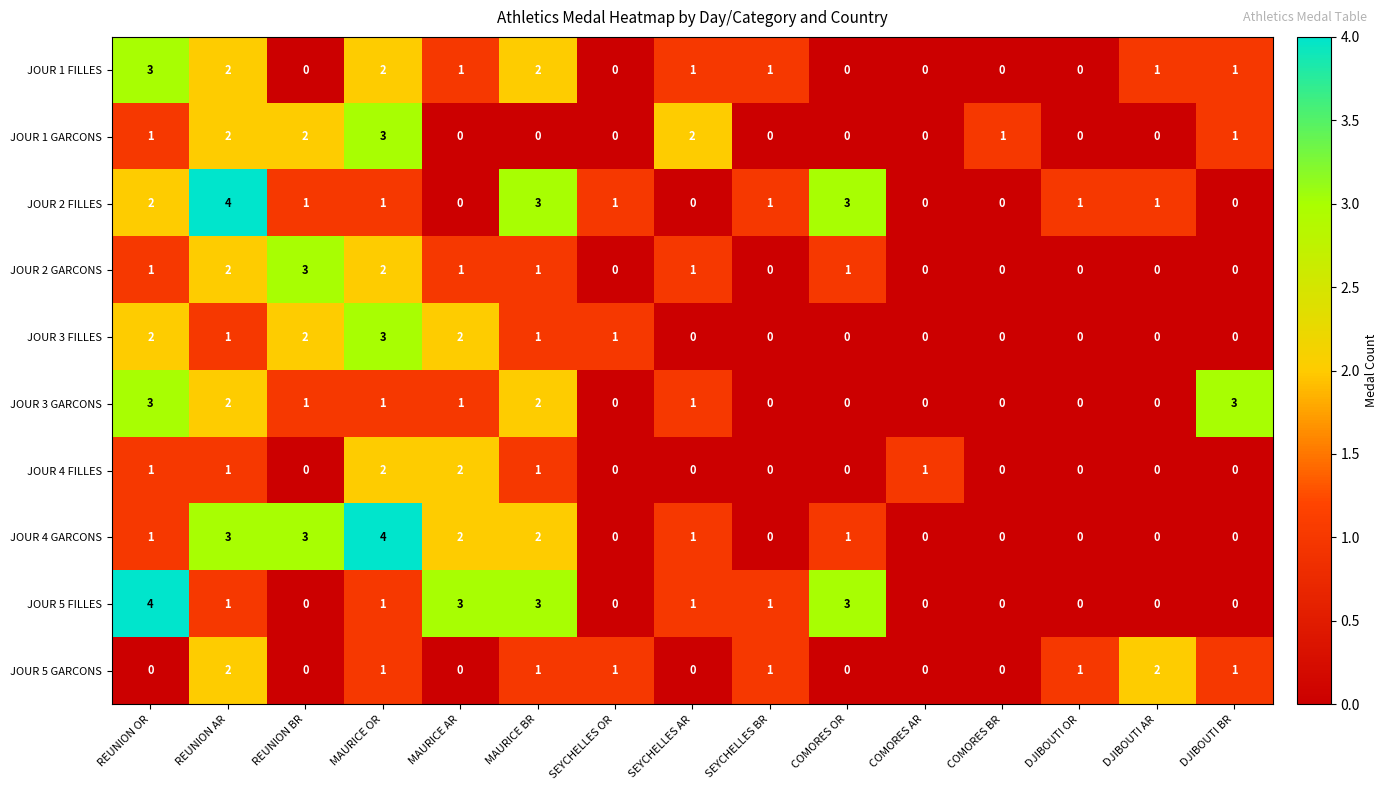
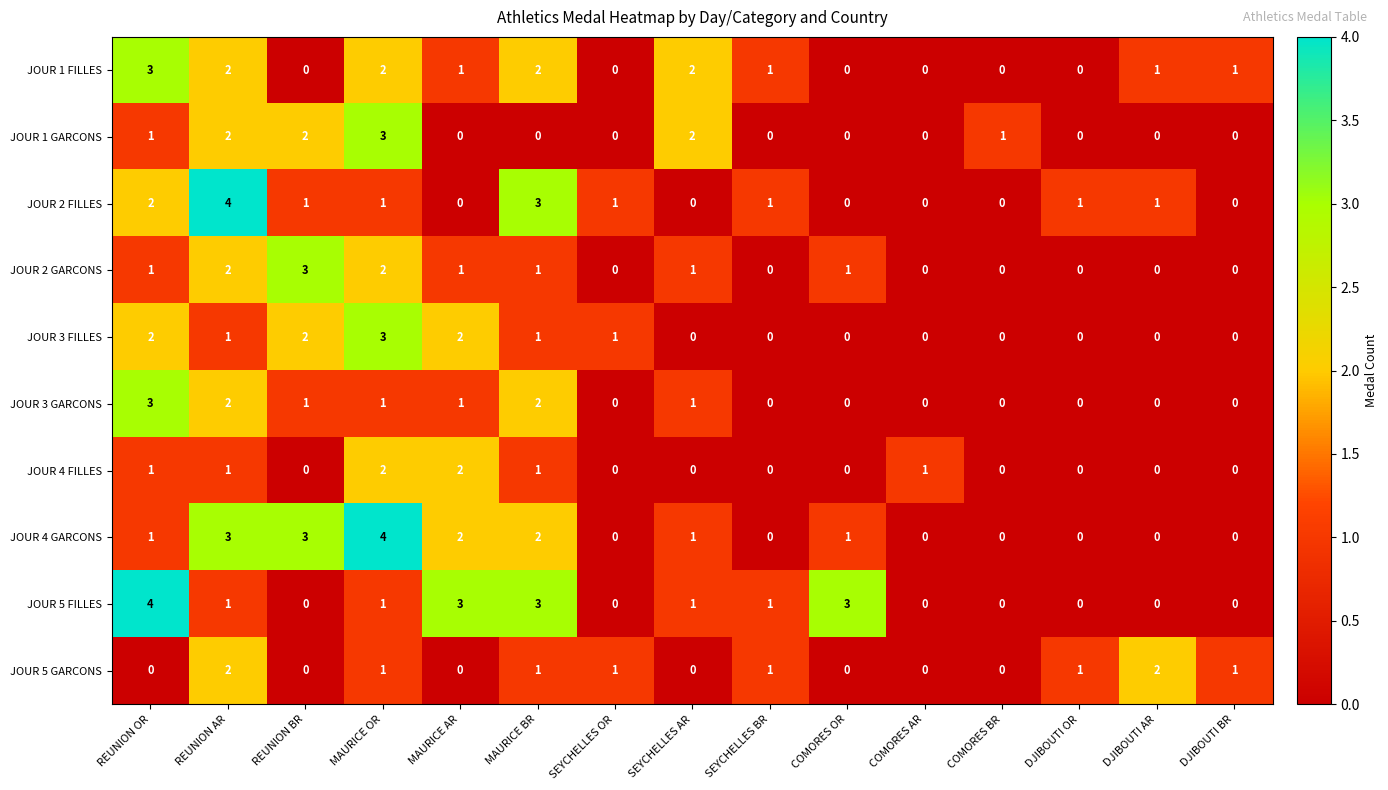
JOUR 1 FILLES, SEYCHELLES AR: 1 -> 2
JOUR 1 GARCONS, DJIBOUTI BR: 1 -> 0
JOUR 2 FILLES, COMORES OR: 3 -> 0
JOUR 3 GARCONS, DJIBOUTI BR: 3 -> 0
